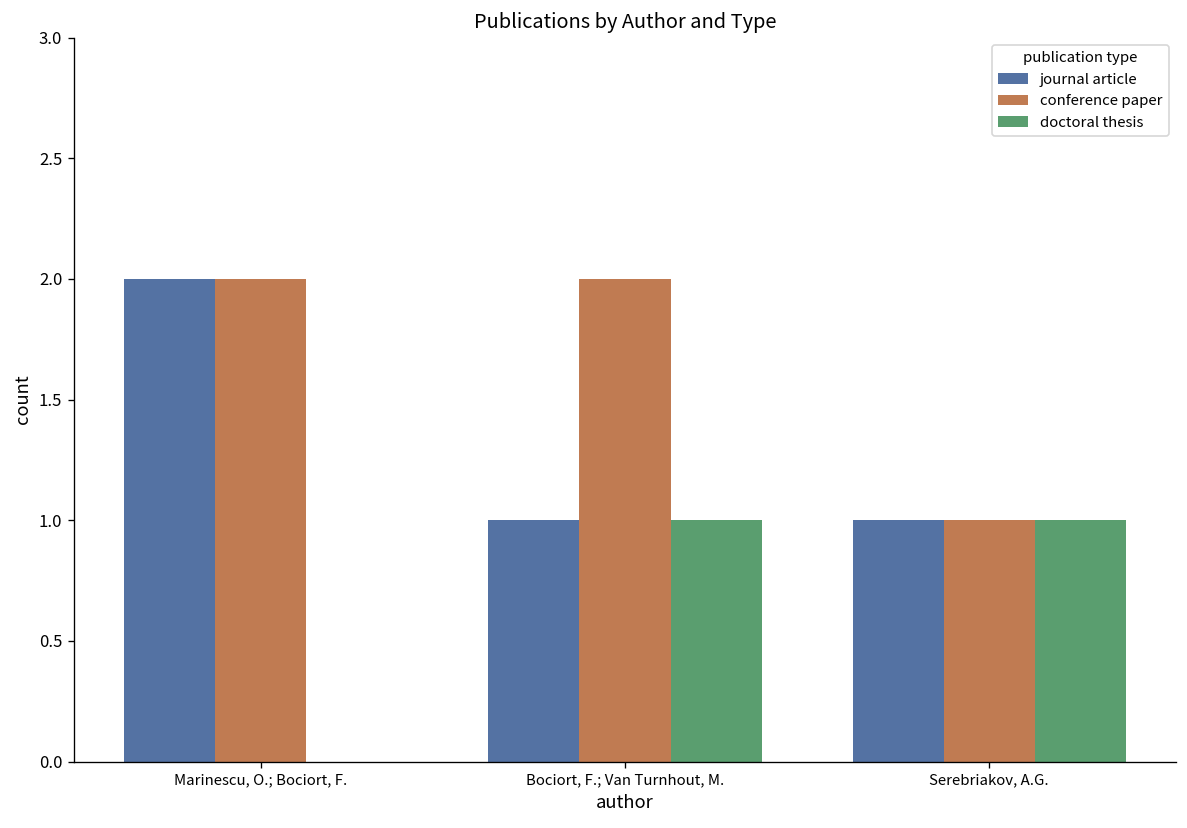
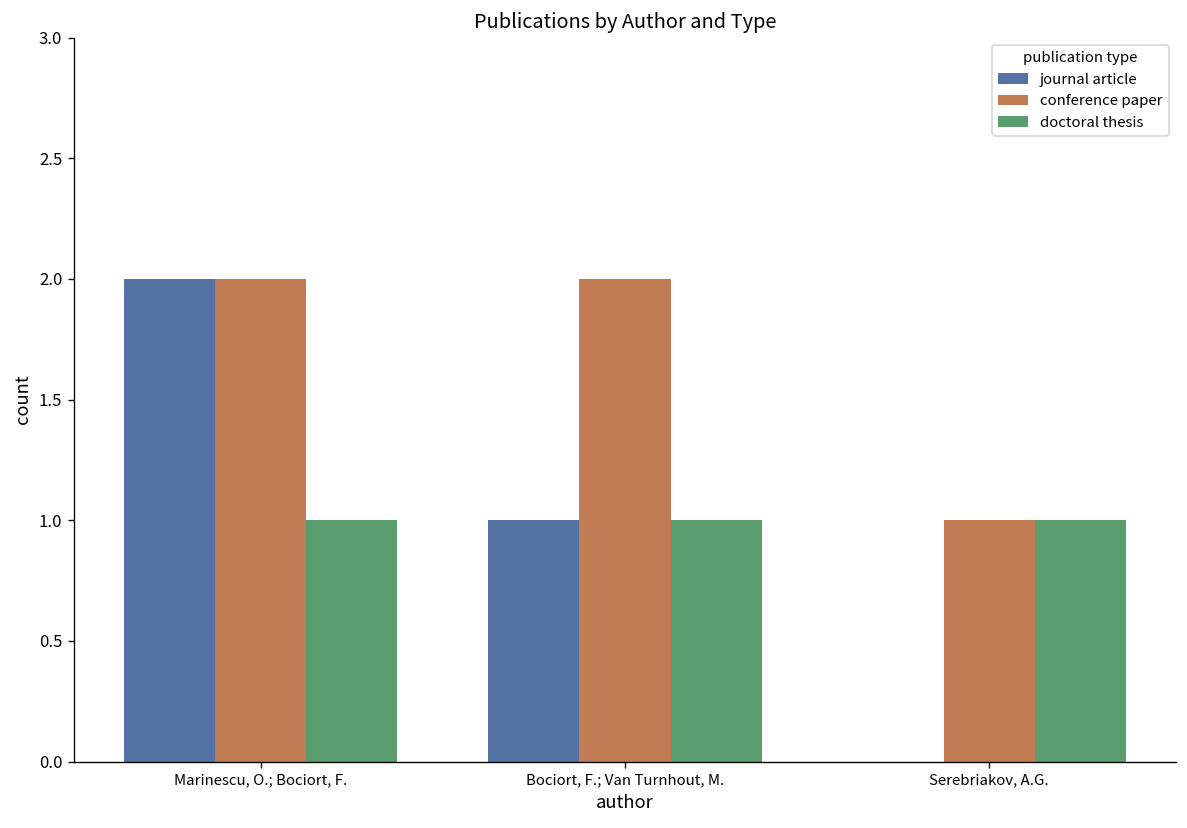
doctoral thesis, Marinescu, O.; Bociort, F.: 0 -> 1
journal article, Serebriakov, A.G.: 1 -> 0
